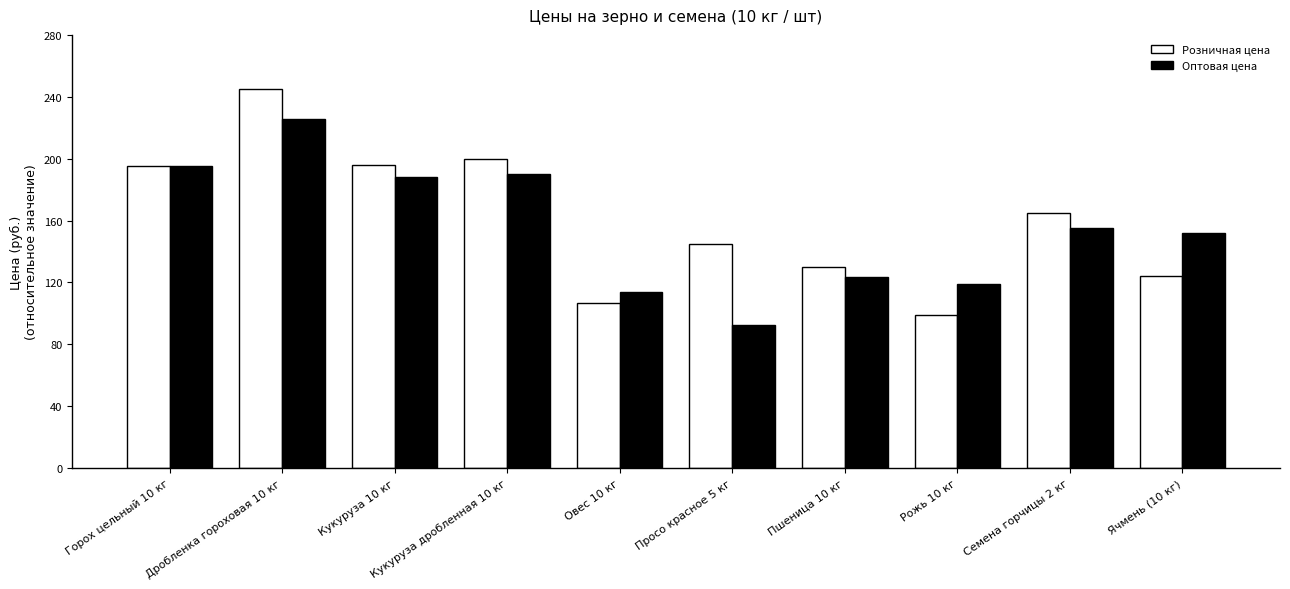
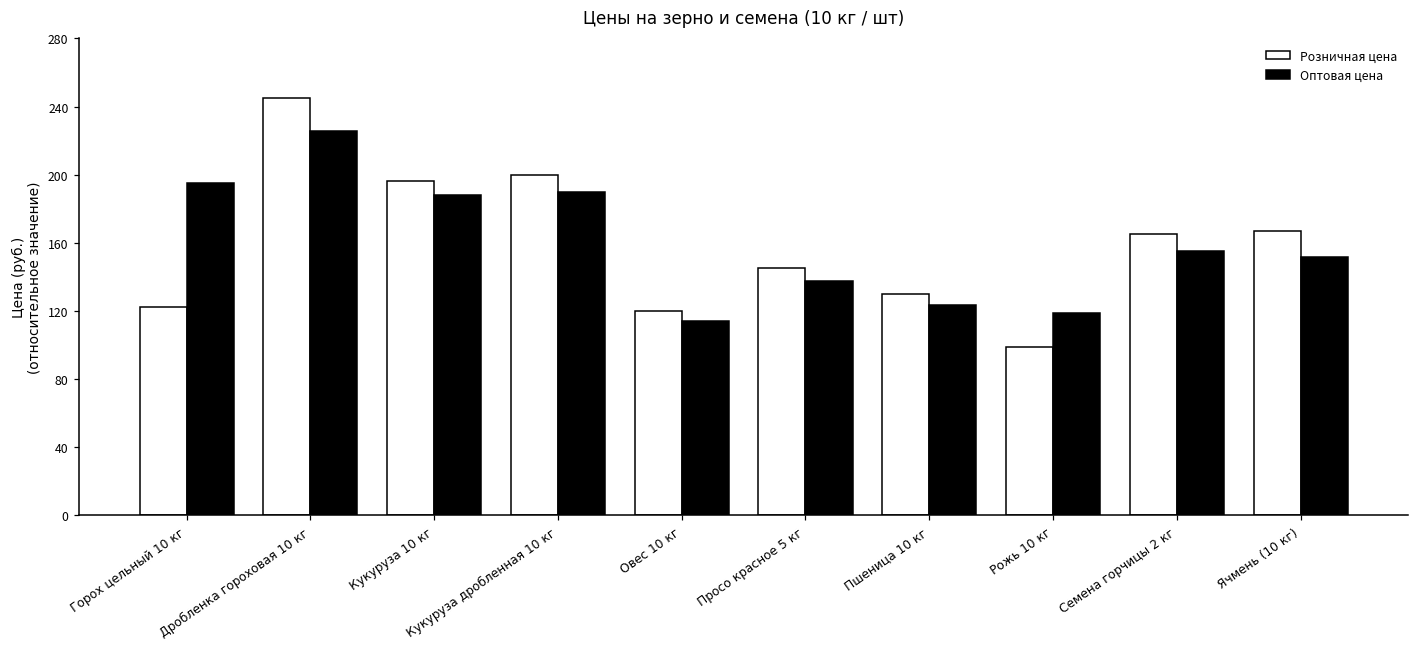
Розничная цена, Горох цельный 10 кг: 195 -> 122
Розничная цена, Овес 10 кг: 107 -> 120
Оптовая цена, Просо красное 5 кг: 93 -> 138
Розничная цена, Ячмень (10 кг): 124 -> 167
